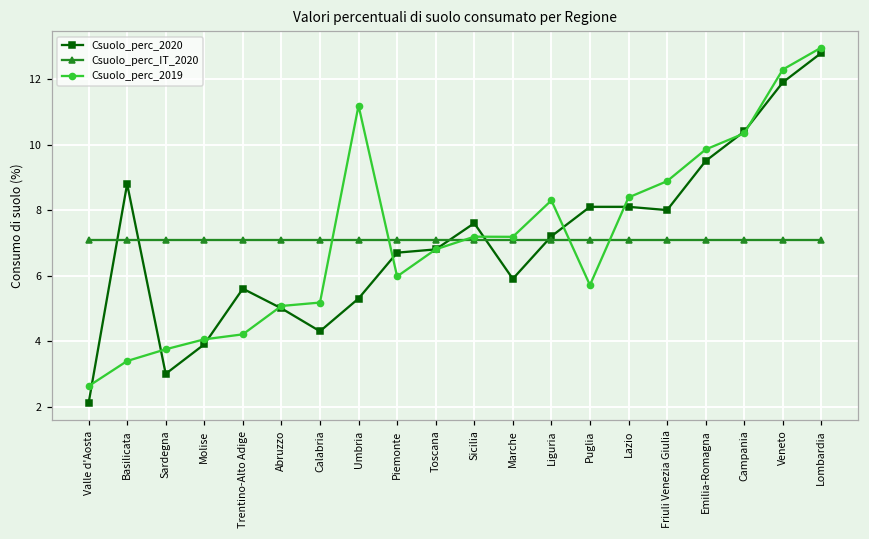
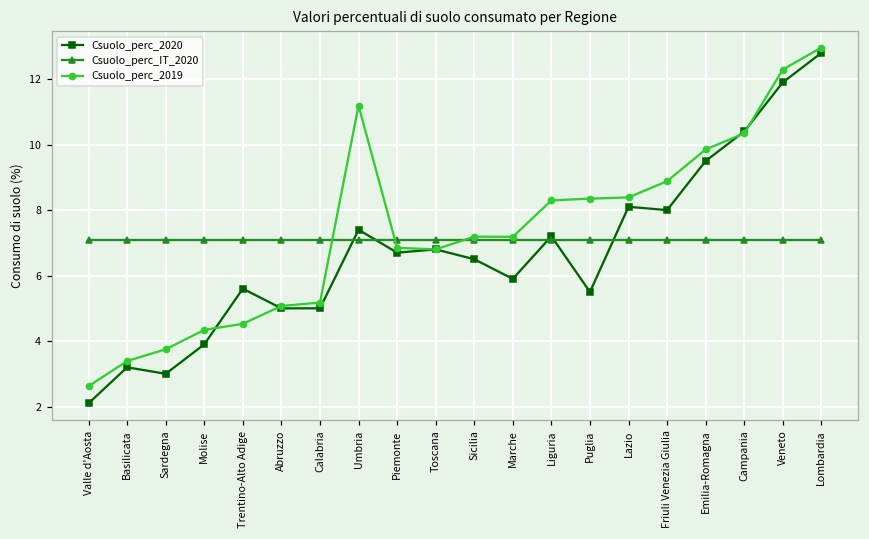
Csuolo_perc_2020, Basilicata: 8.8 -> 3.2
Csuolo_perc_2019, Molise: 4.1 -> 4.3
Csuolo_perc_2019, Trentino-Alto Adige: 4.2 -> 4.5
Csuolo_perc_2020, Calabria: 4.3 -> 5.0
Csuolo_perc_2020, Umbria: 5.3 -> 7.4
Csuolo_perc_2019, Piemonte: 6.0 -> 6.8
Csuolo_perc_2020, Sicilia: 7.6 -> 6.5
Csuolo_perc_2020, Puglia: 8.1 -> 5.5
Csuolo_perc_2019, Puglia: 5.7 -> 8.3
